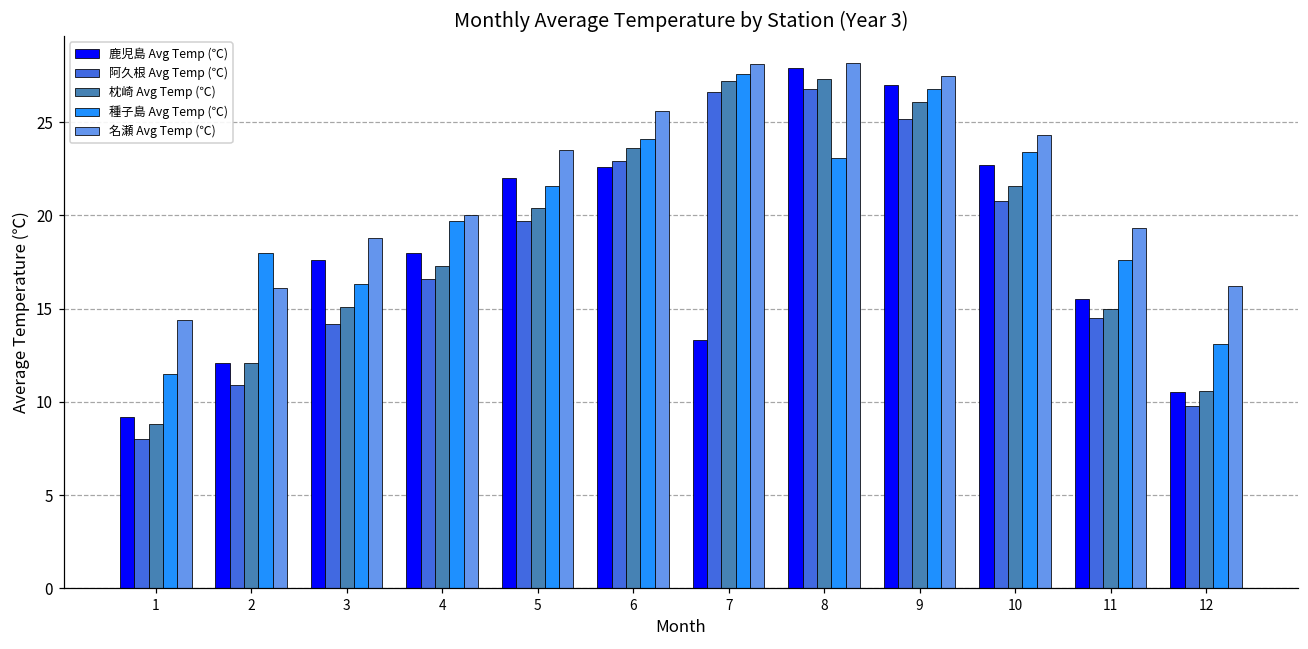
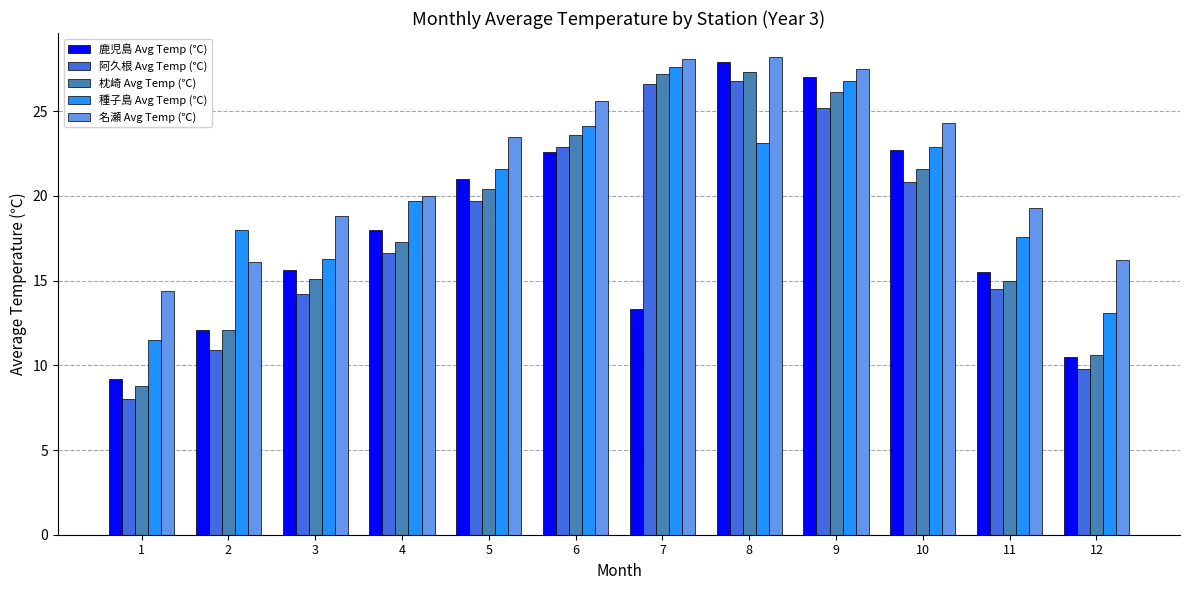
鹿児島 Avg Temp (℃), 3: 17.6 -> 15.6
鹿児島 Avg Temp (℃), 5: 22 -> 21
種子島 Avg Temp (℃), 10: 23.4 -> 22.9
